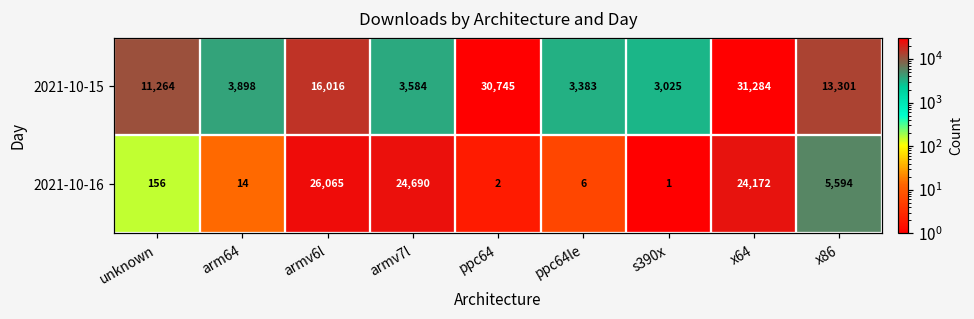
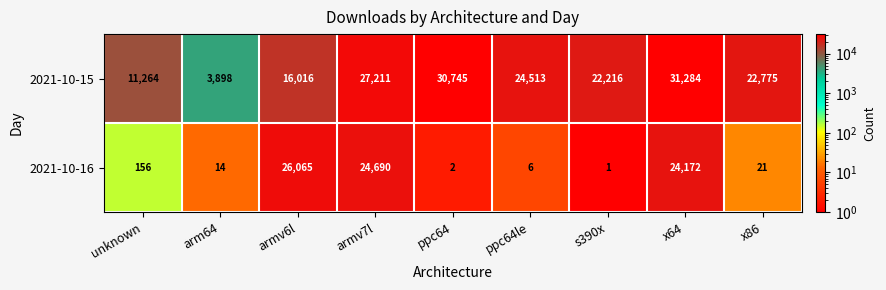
2021-10-15, armv7l: 3,584 -> 27,211
2021-10-15, ppc64le: 3,383 -> 24,513
2021-10-15, s390x: 3,025 -> 22,216
2021-10-15, x86: 13,301 -> 22,775
2021-10-16, x86: 5,594 -> 21
